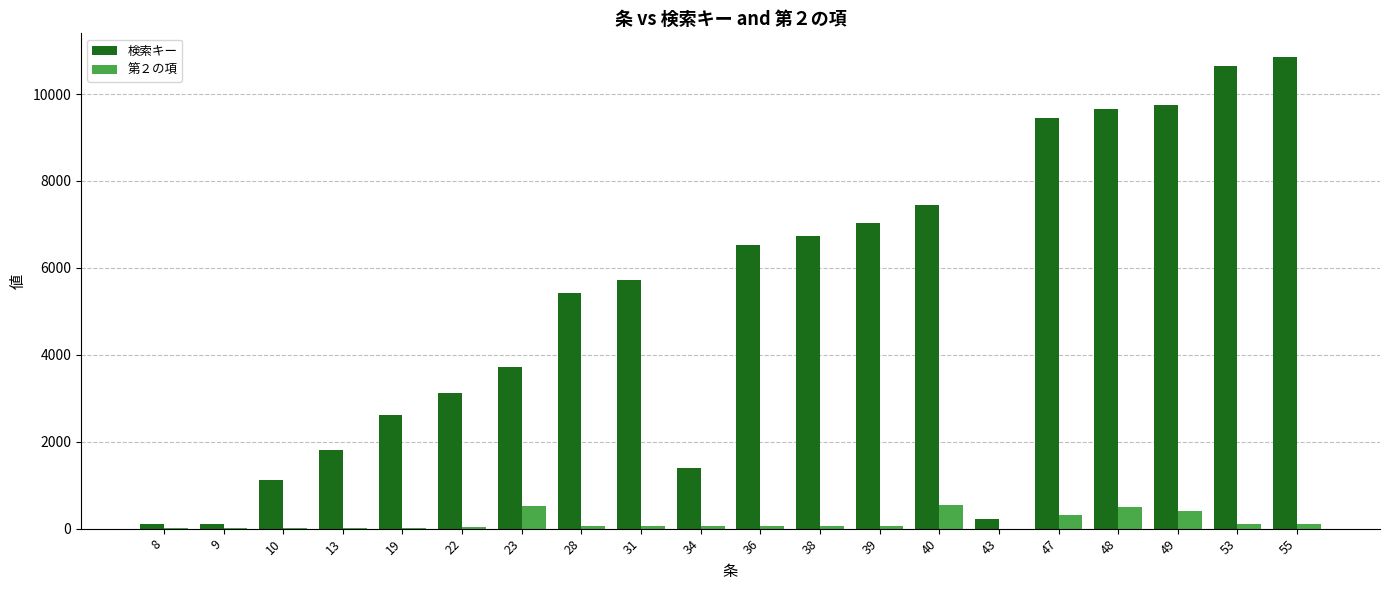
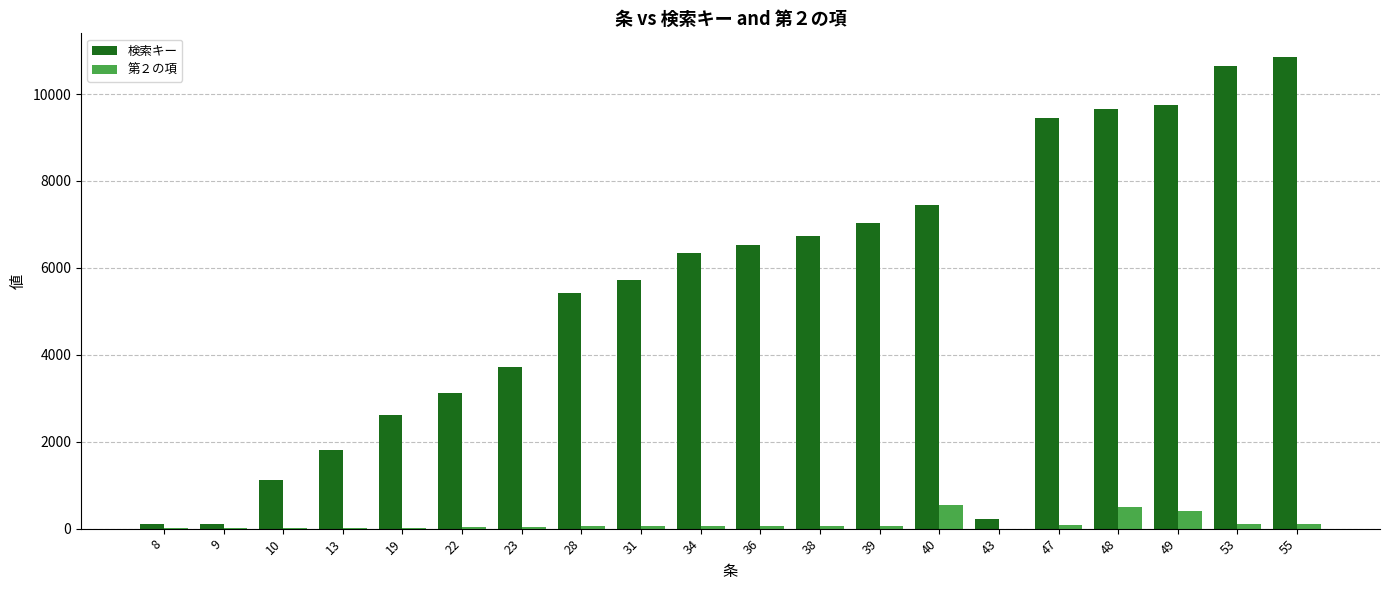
第２の項, 23: 500 -> 0
検索キー, 34: 1400 -> 6300
第２の項, 47: 300 -> 100
